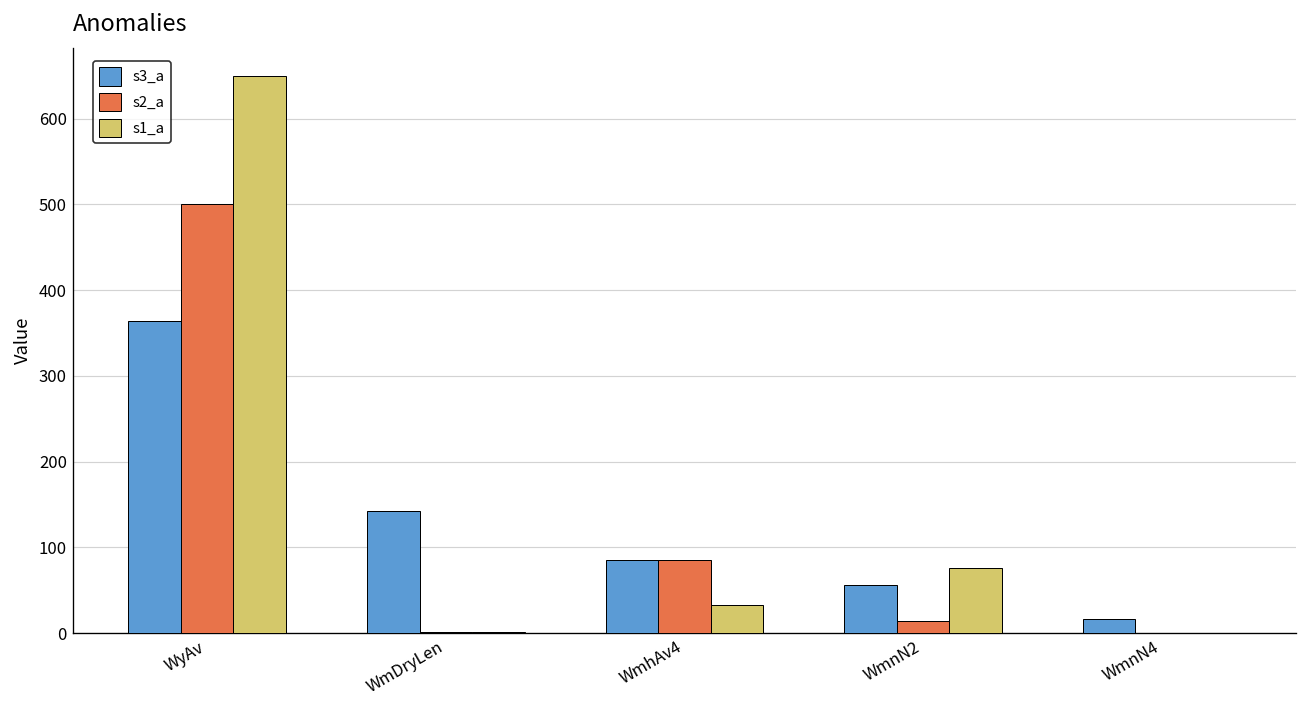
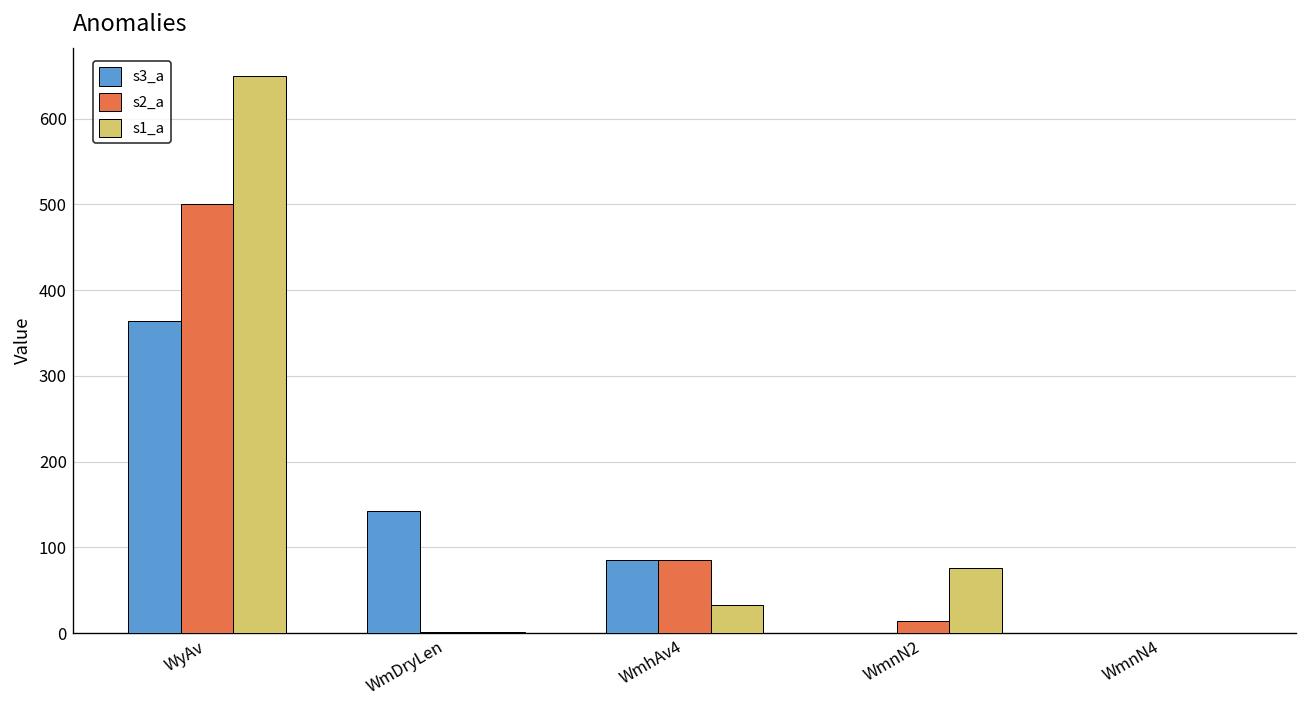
s3_a, WmnN2: 60 -> 0
s3_a, WmnN4: 20 -> 0
